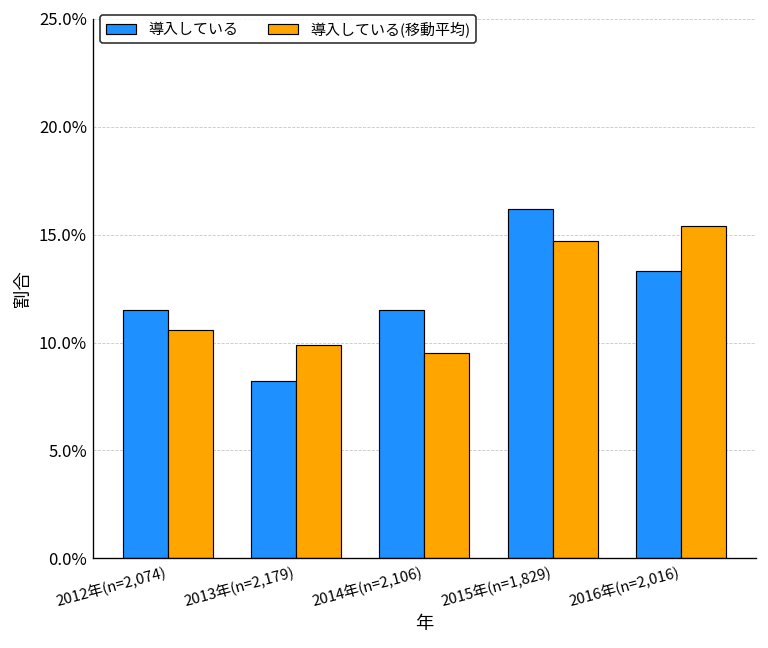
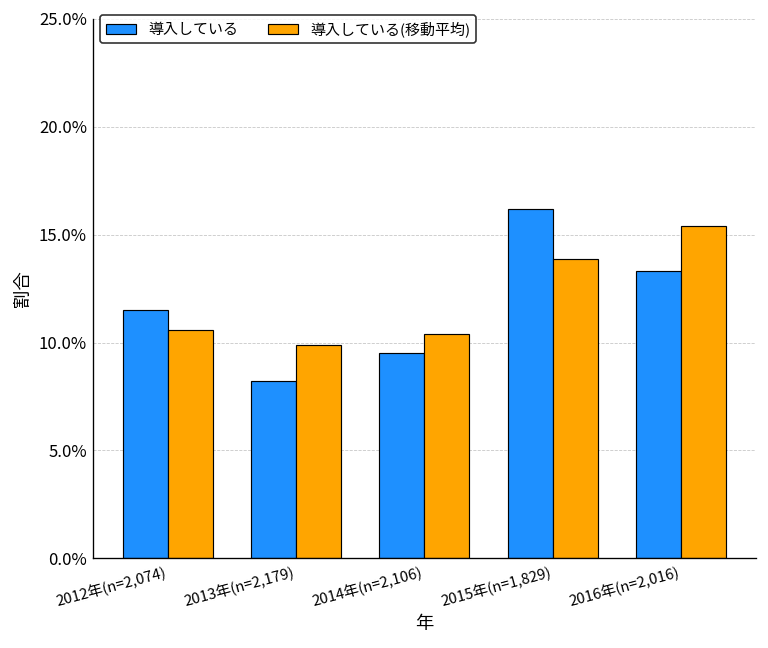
導入している, 2014年(n=2,106): 11.5% -> 9.5%
導入している(移動平均), 2014年(n=2,106): 9.5% -> 10.4%
導入している(移動平均), 2015年(n=1,829): 14.7% -> 13.9%
